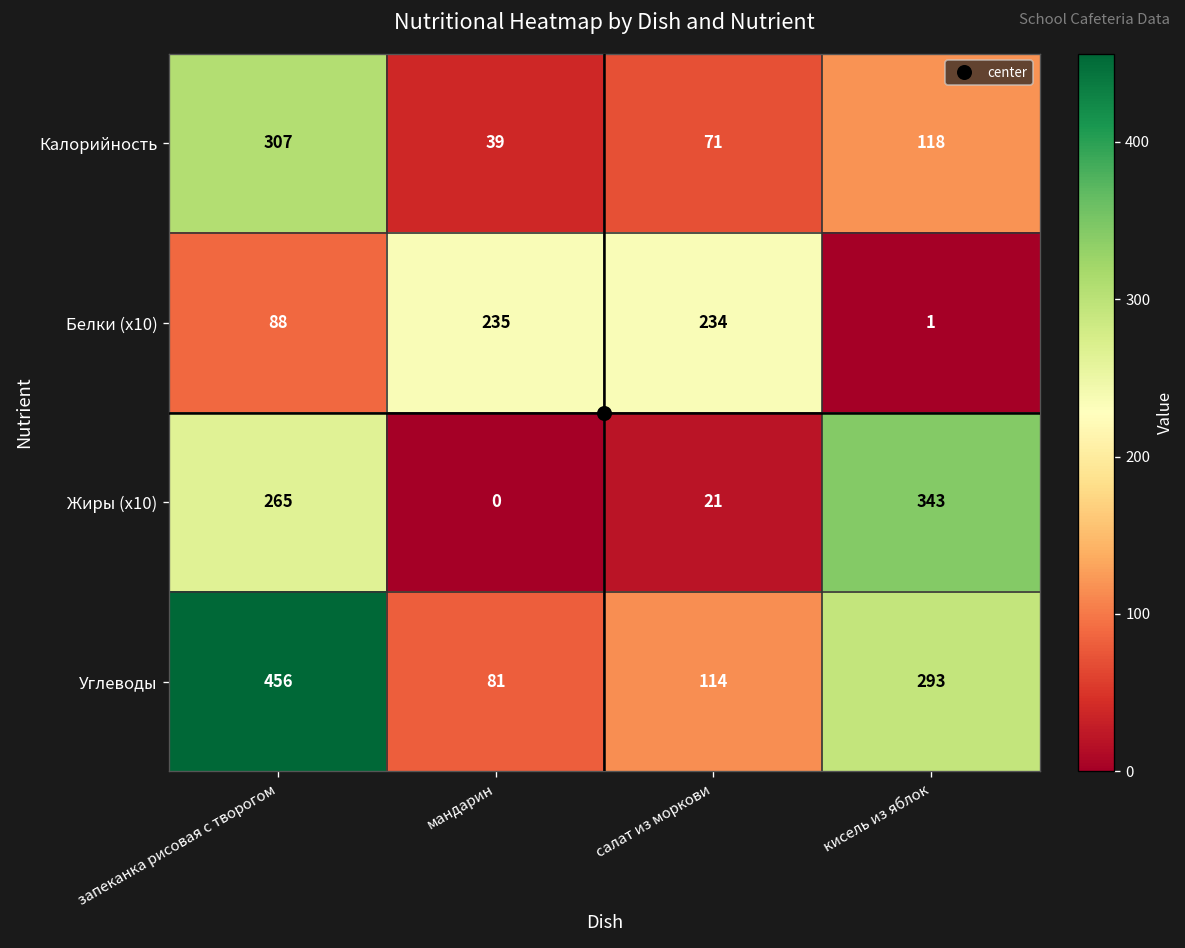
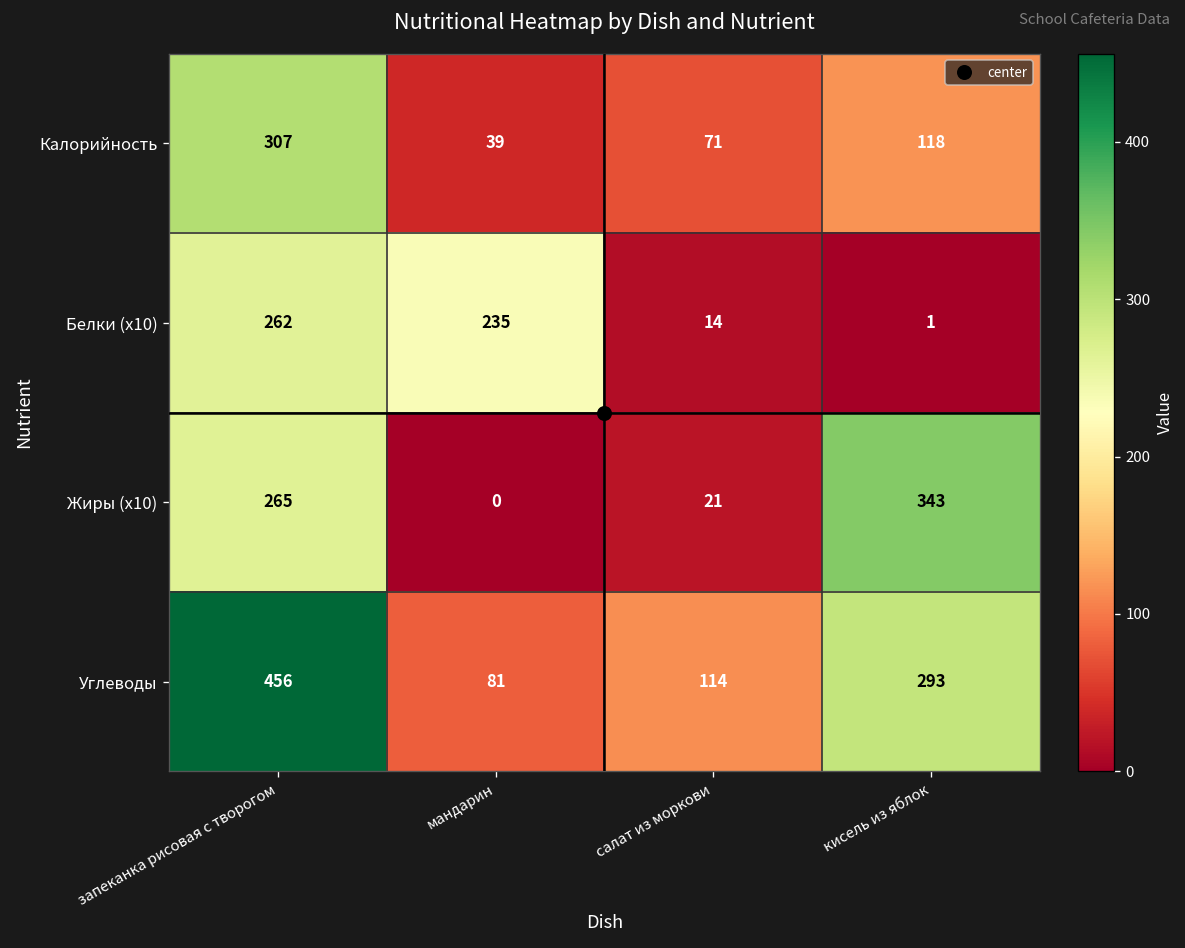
Белки (x10), запеканка рисовая с творогом: 88 -> 262
Белки (x10), салат из моркови: 234 -> 14
